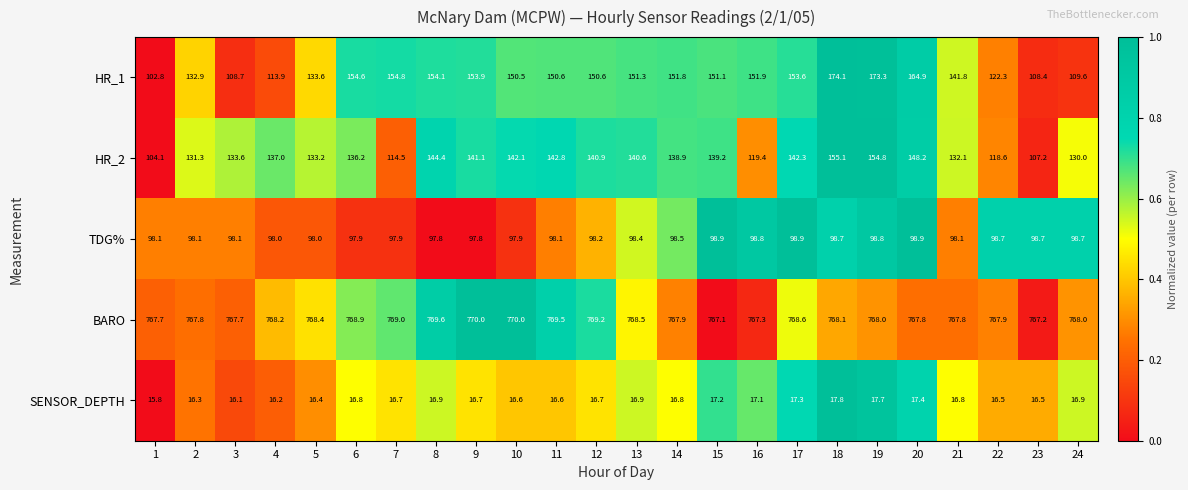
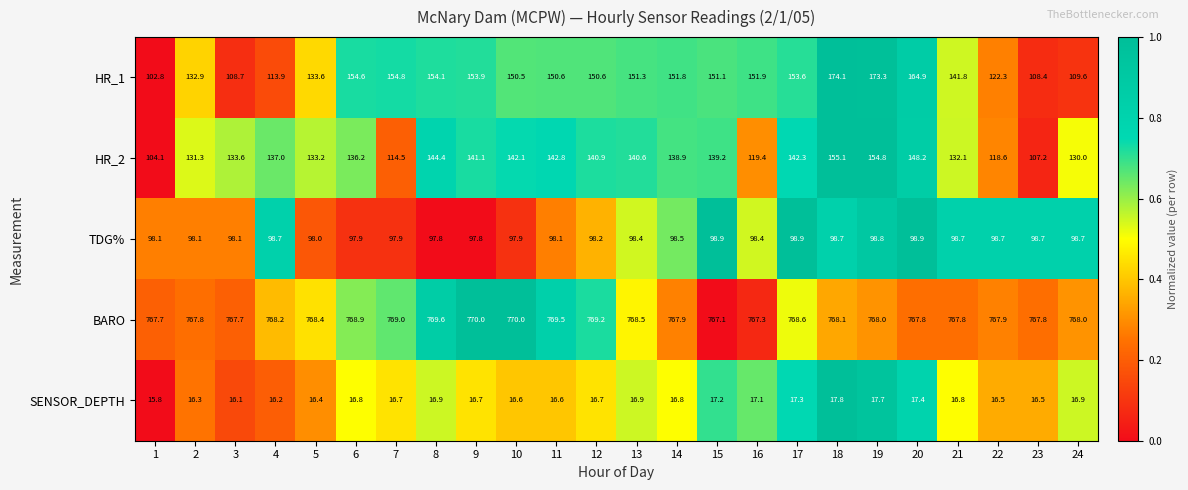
TDG%, 4: 98.0 -> 98.7
TDG%, 16: 98.8 -> 98.4
TDG%, 21: 98.1 -> 98.7
BARO, 23: 767.2 -> 767.8
